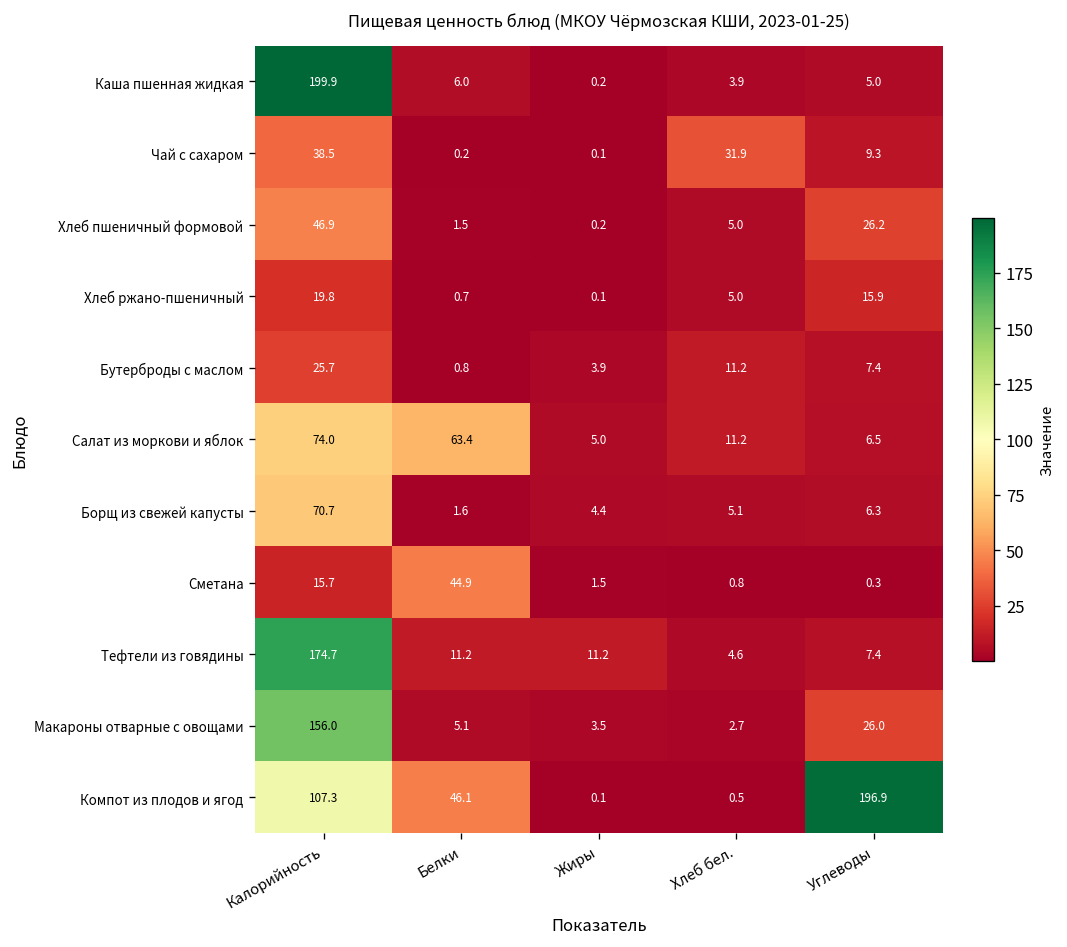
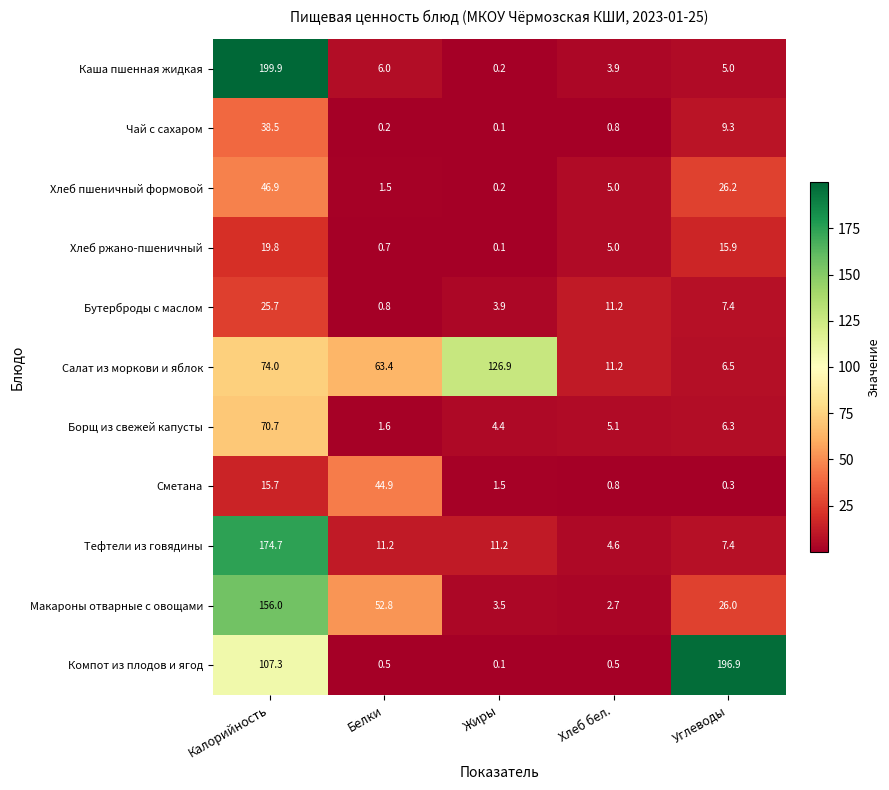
Чай с сахаром, Хлеб бел.: 31.9 -> 0.8
Салат из моркови и яблок, Жиры: 5.0 -> 126.9
Макароны отварные с овощами, Белки: 5.1 -> 52.8
Компот из плодов и ягод, Белки: 46.1 -> 0.5
